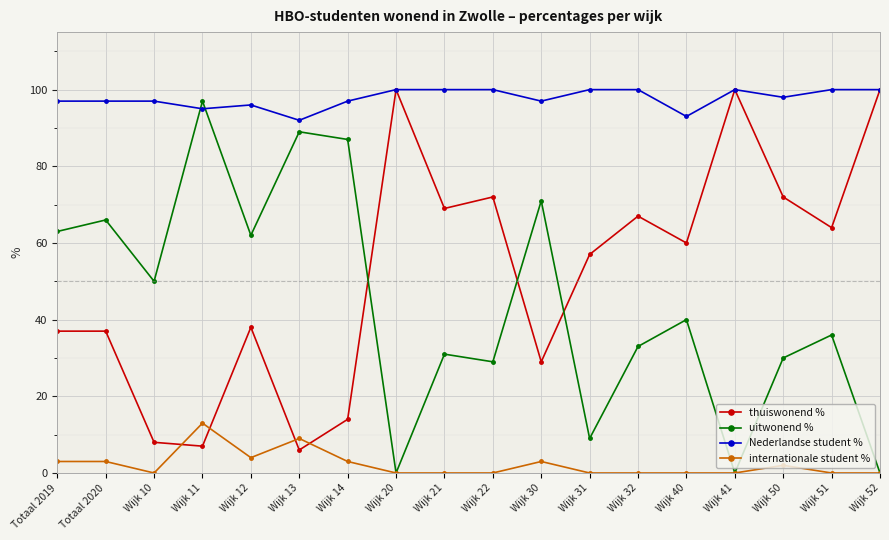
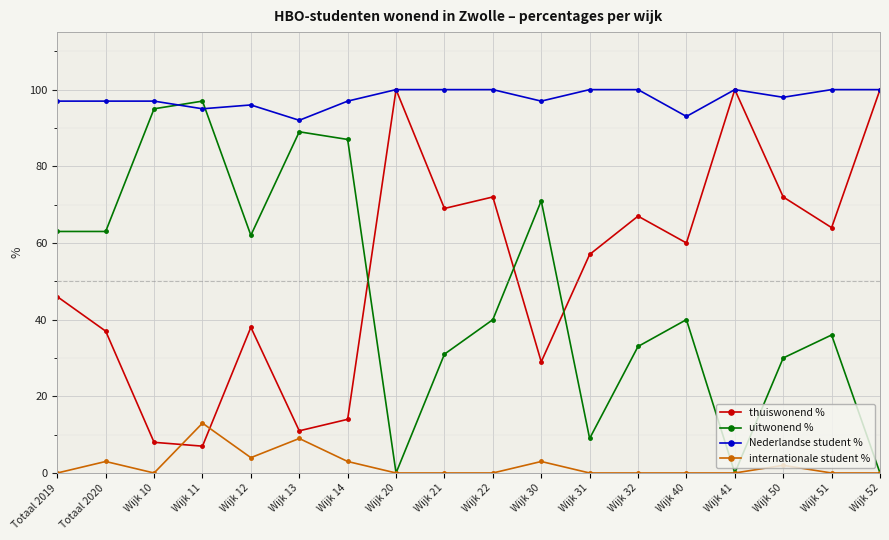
thuiswonend %, Totaal 2019: 37 -> 46
internationale student %, Totaal 2019: 3 -> 0
uitwonend %, Totaal 2020: 66 -> 63
uitwonend %, Wijk 10: 50 -> 95
thuiswonend %, Wijk 13: 6 -> 11
uitwonend %, Wijk 22: 29 -> 40
